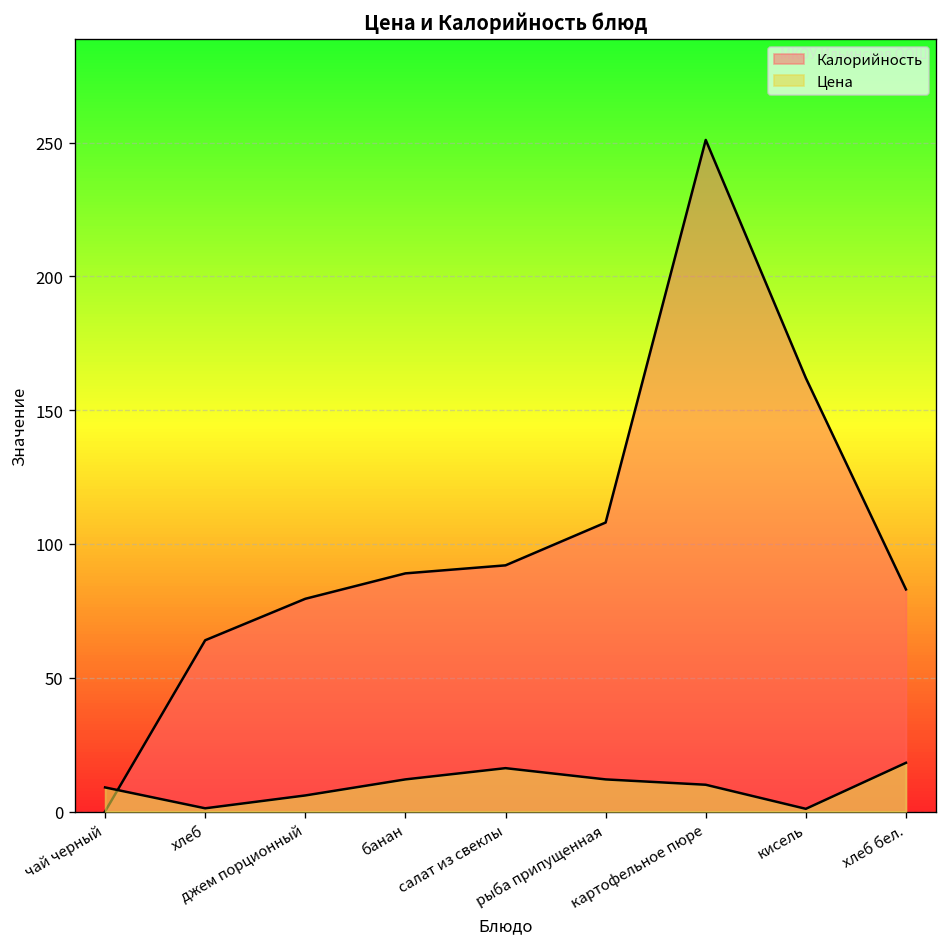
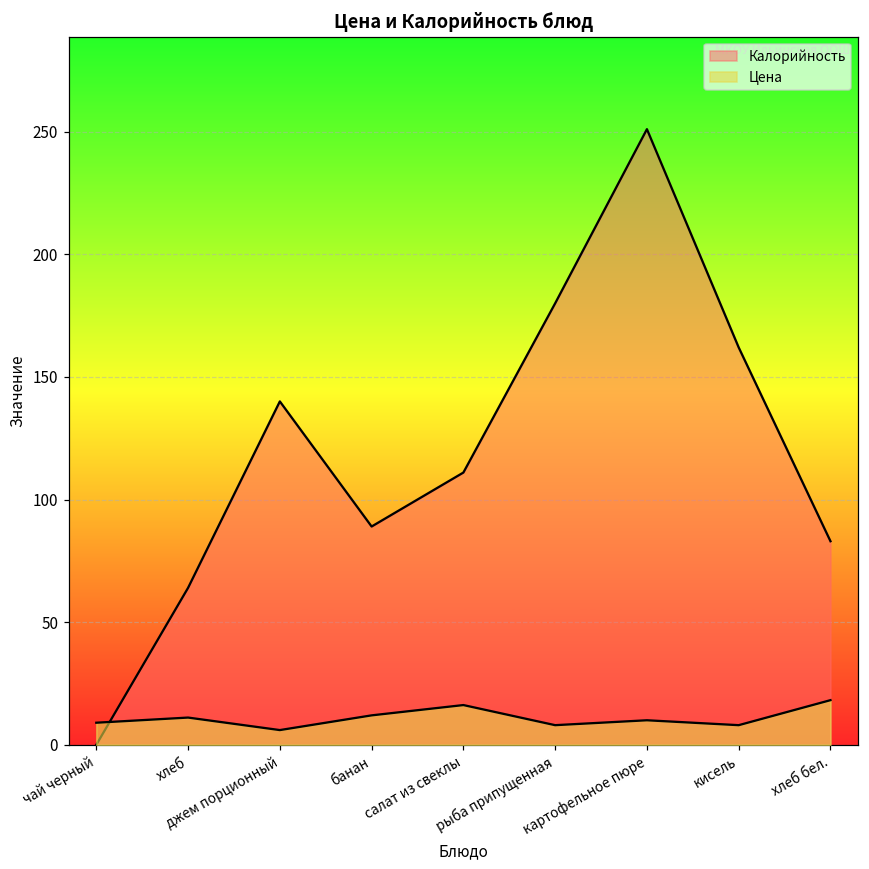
Цена, хлеб: 1 -> 11
Калорийность, джем порционный: 80 -> 140
Калорийность, салат из свеклы: 92 -> 111
Калорийность, рыба припущенная: 108 -> 180
Цена, рыба припущенная: 12 -> 8
Цена, кисель: 1 -> 8
